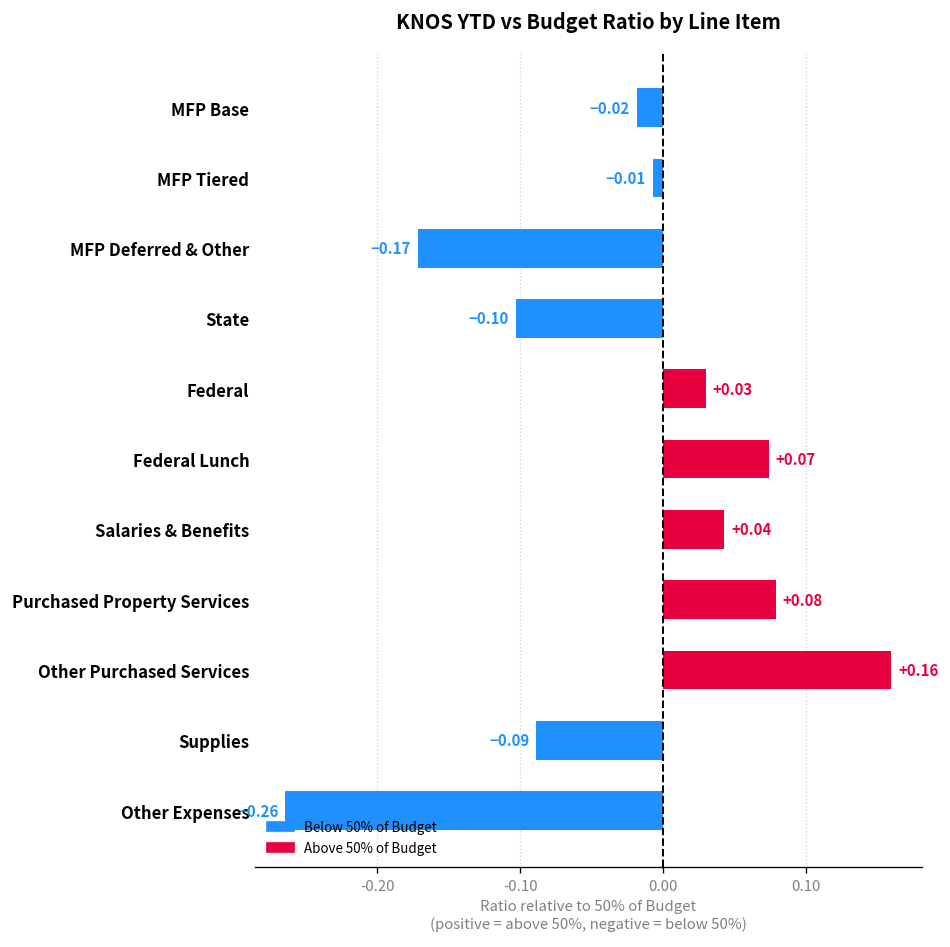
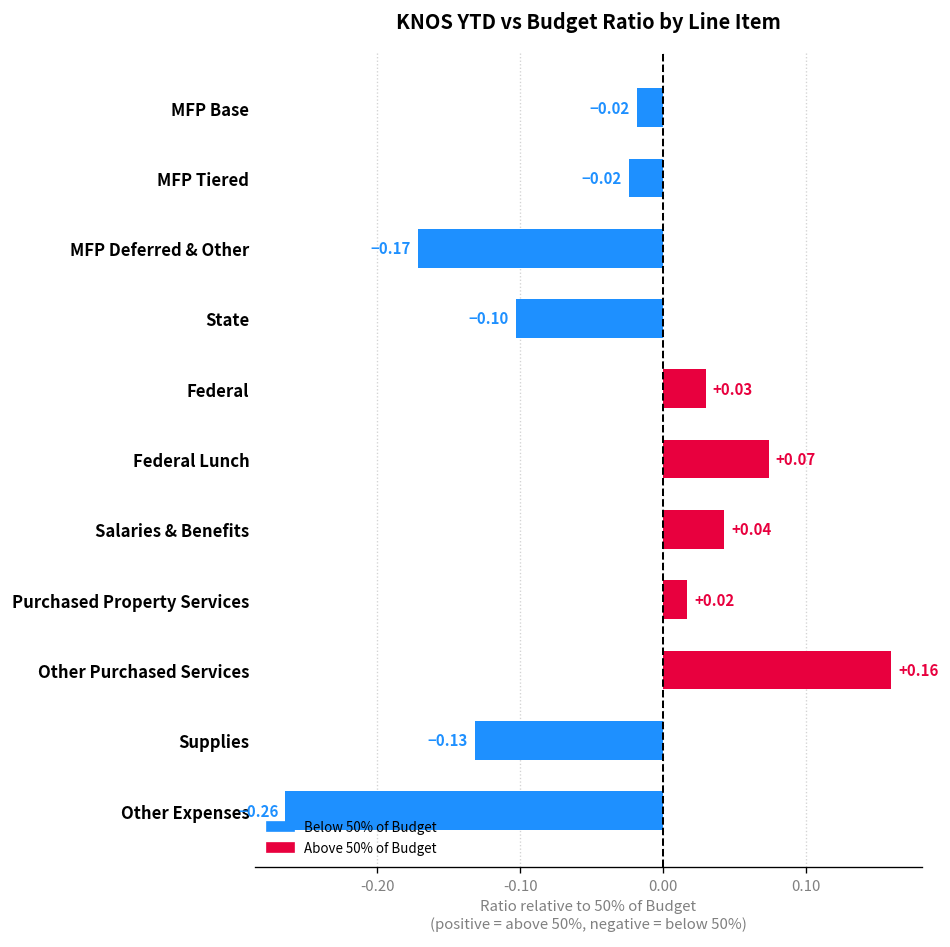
MFP Tiered: -0.01 -> -0.02
Purchased Property Services: +0.08 -> +0.02
Supplies: -0.09 -> -0.13
